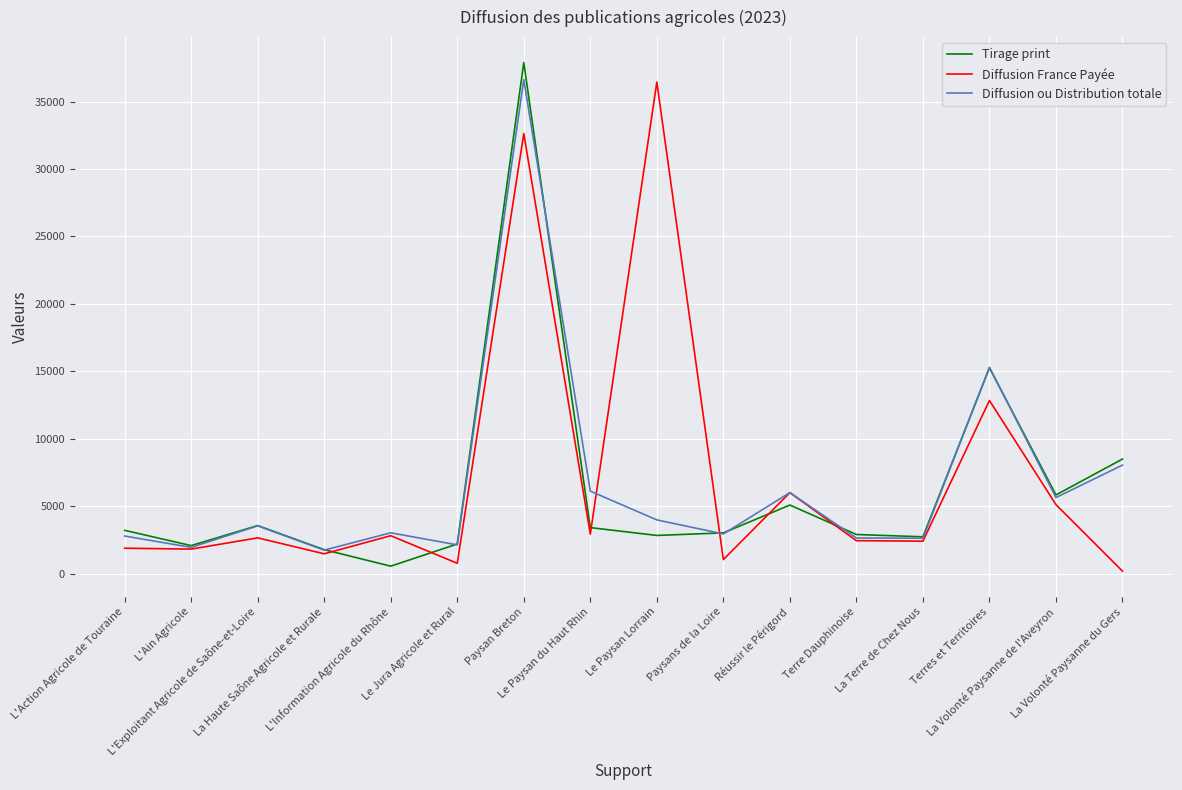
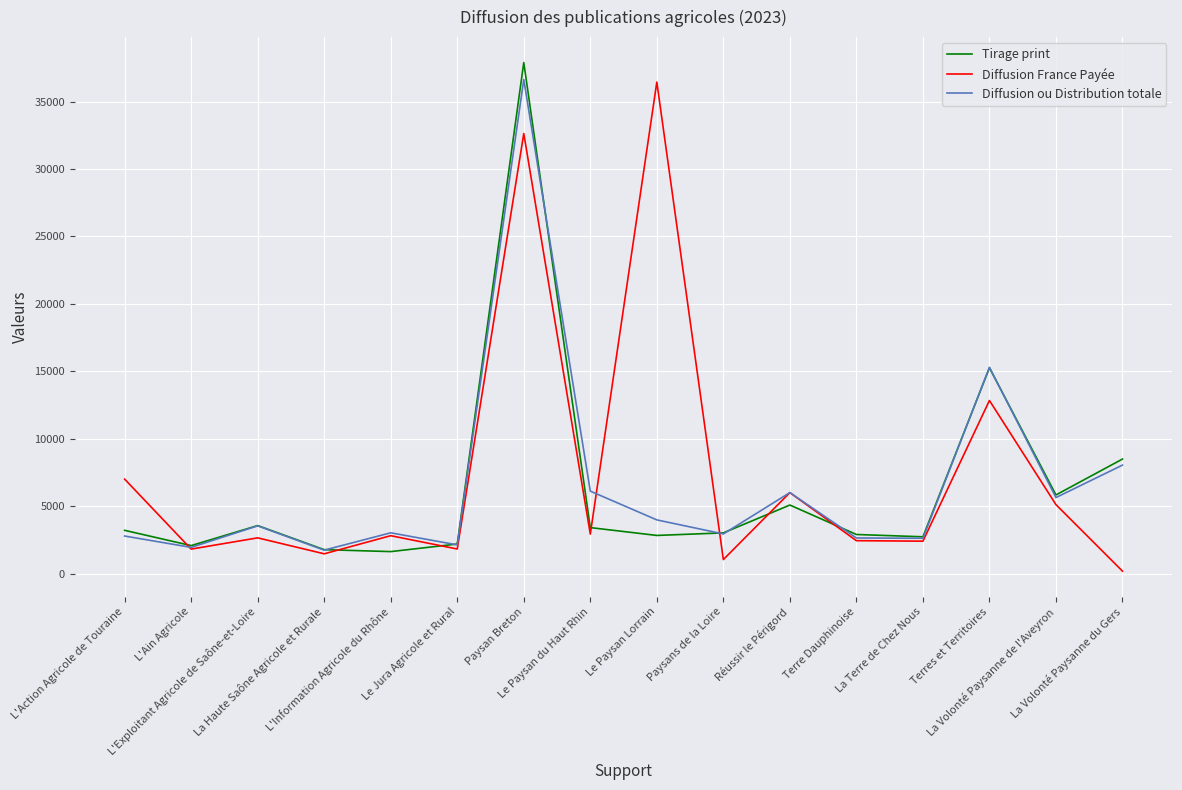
Diffusion France Payée, L'Action Agricole de Touraine: 1900 -> 7000
Tirage print, L'Information Agricole du Rhône: 600 -> 1600
Diffusion France Payée, Le Jura Agricole et Rural: 800 -> 1800
